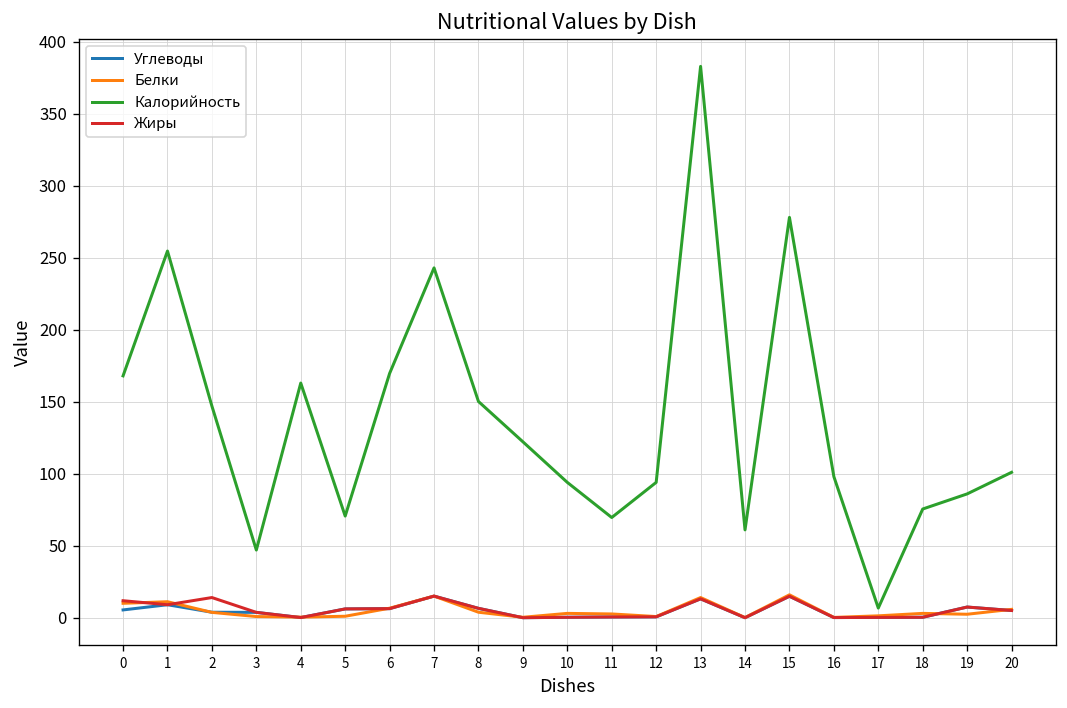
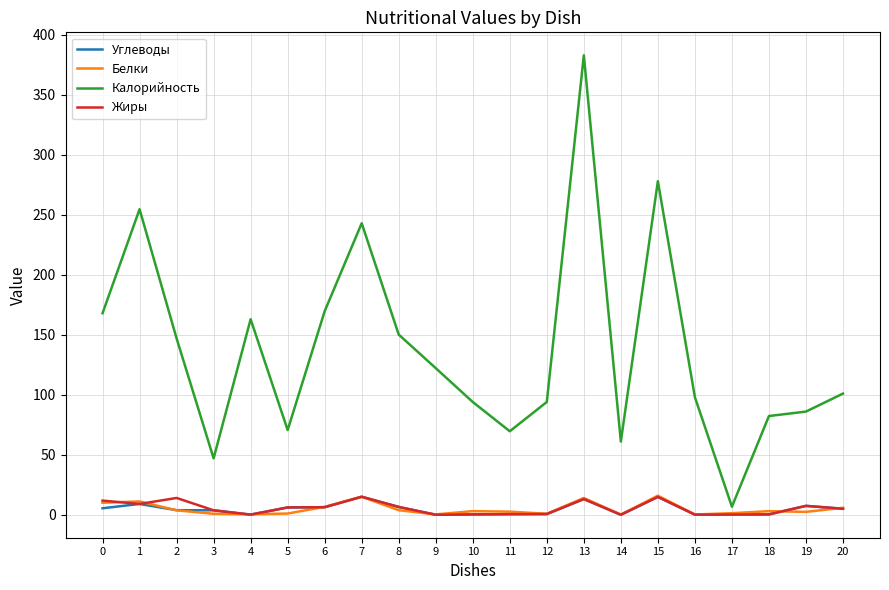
Калорийность, 18: 76 -> 82
